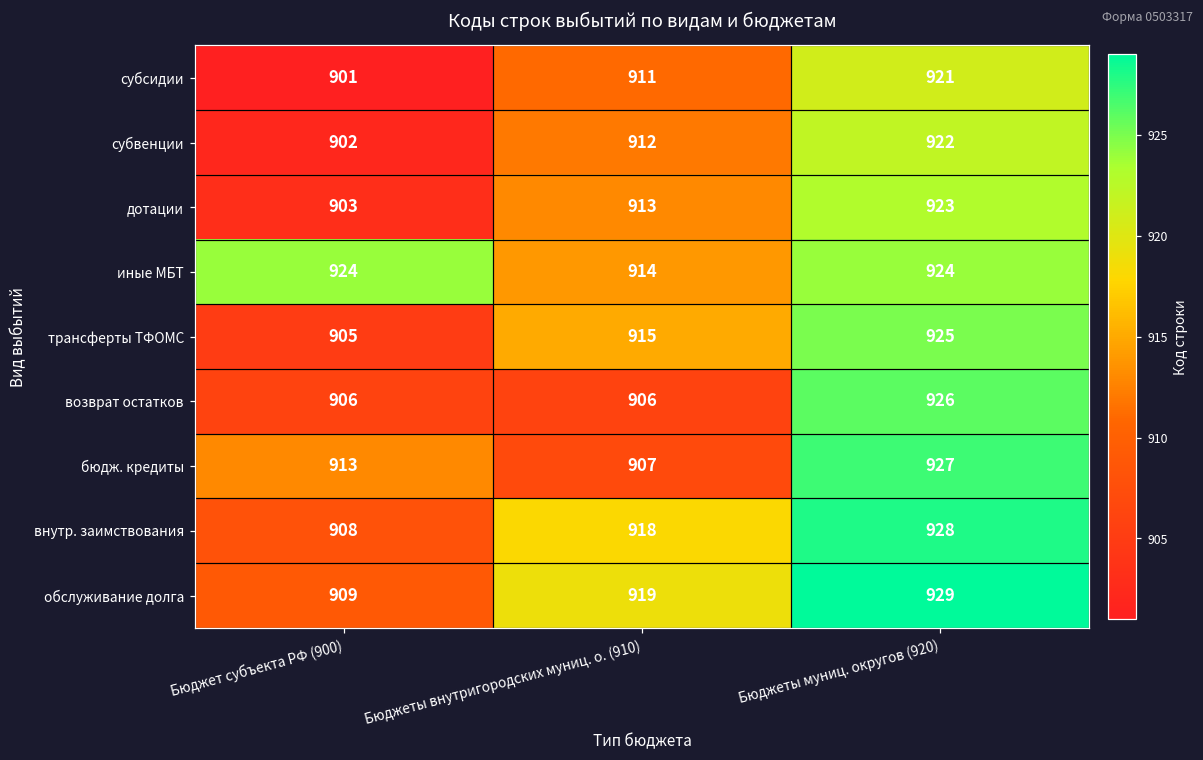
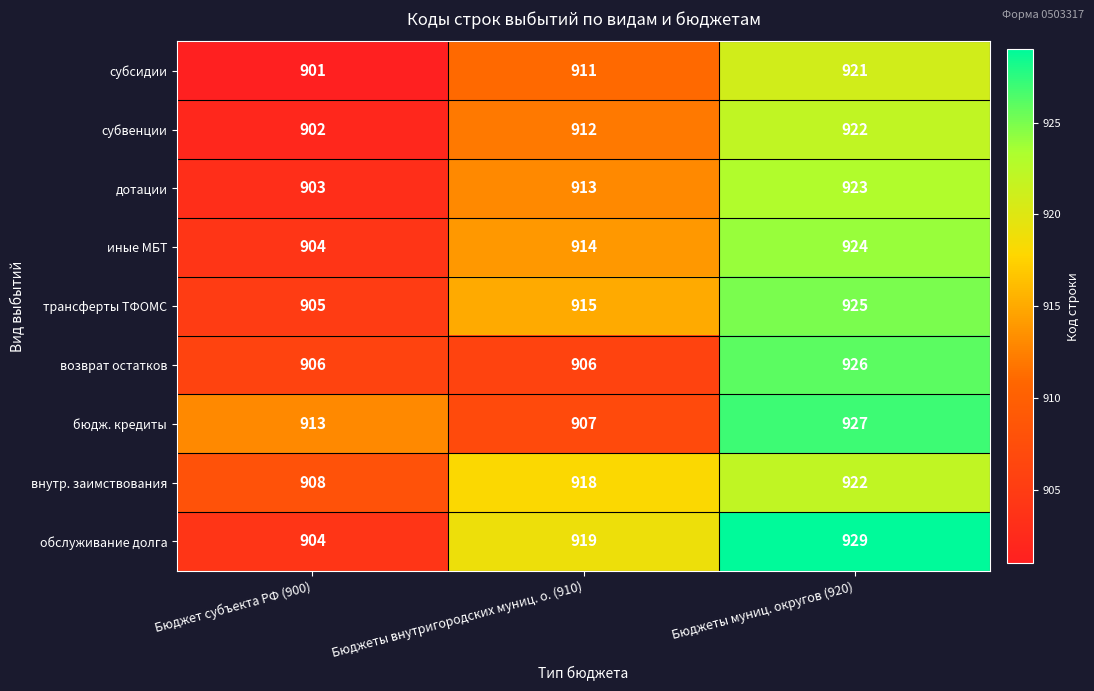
иные МБТ, Бюджет субъекта РФ (900): 924 -> 904
внутр. заимствования, Бюджеты муниц. округов (920): 928 -> 922
обслуживание долга, Бюджет субъекта РФ (900): 909 -> 904
